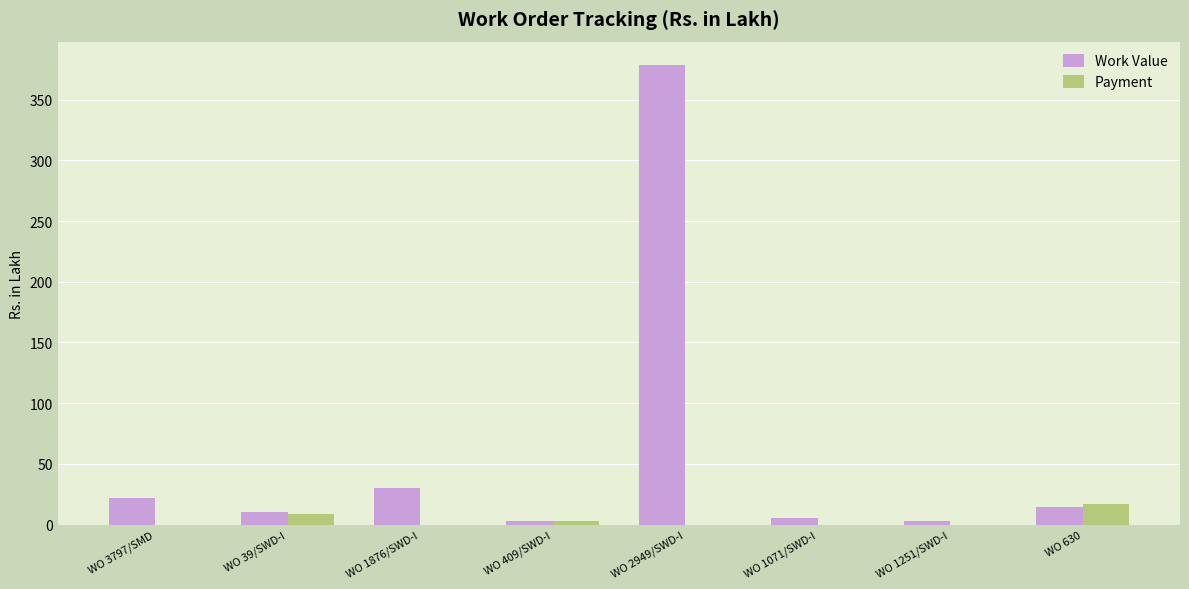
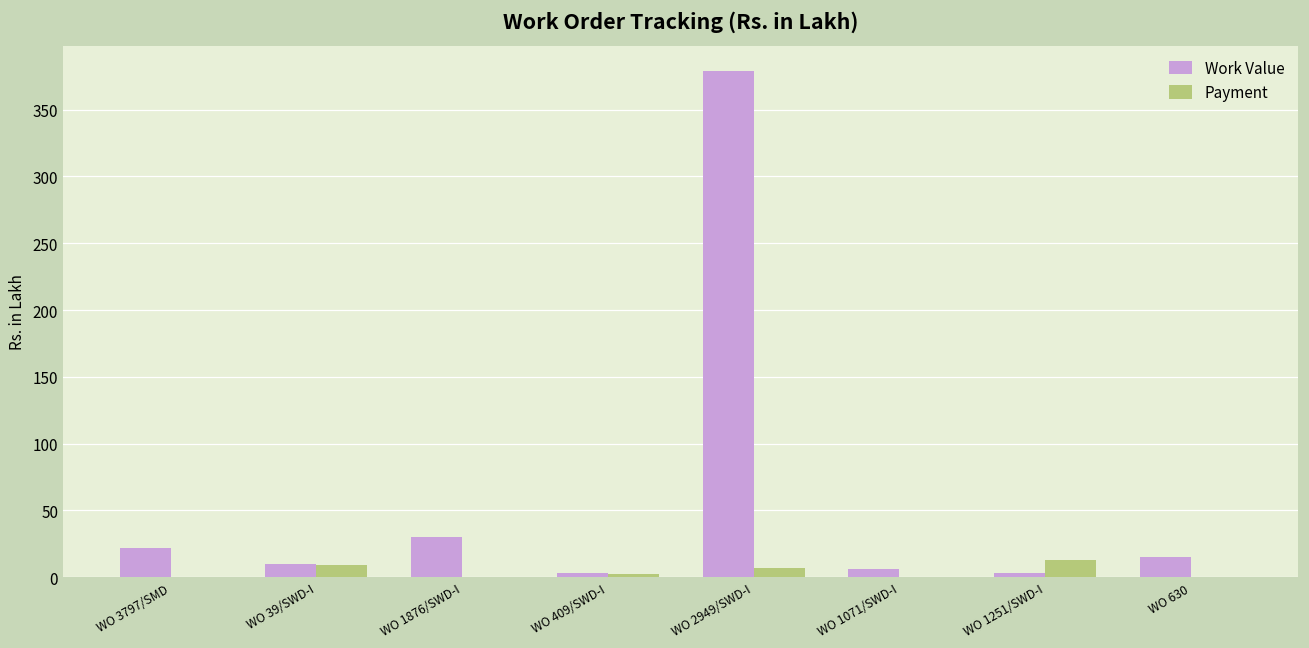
Payment, WO 2949/SWD-I: 0 -> 7
Payment, WO 1251/SWD-I: 0 -> 13
Payment, WO 630: 17 -> 0
